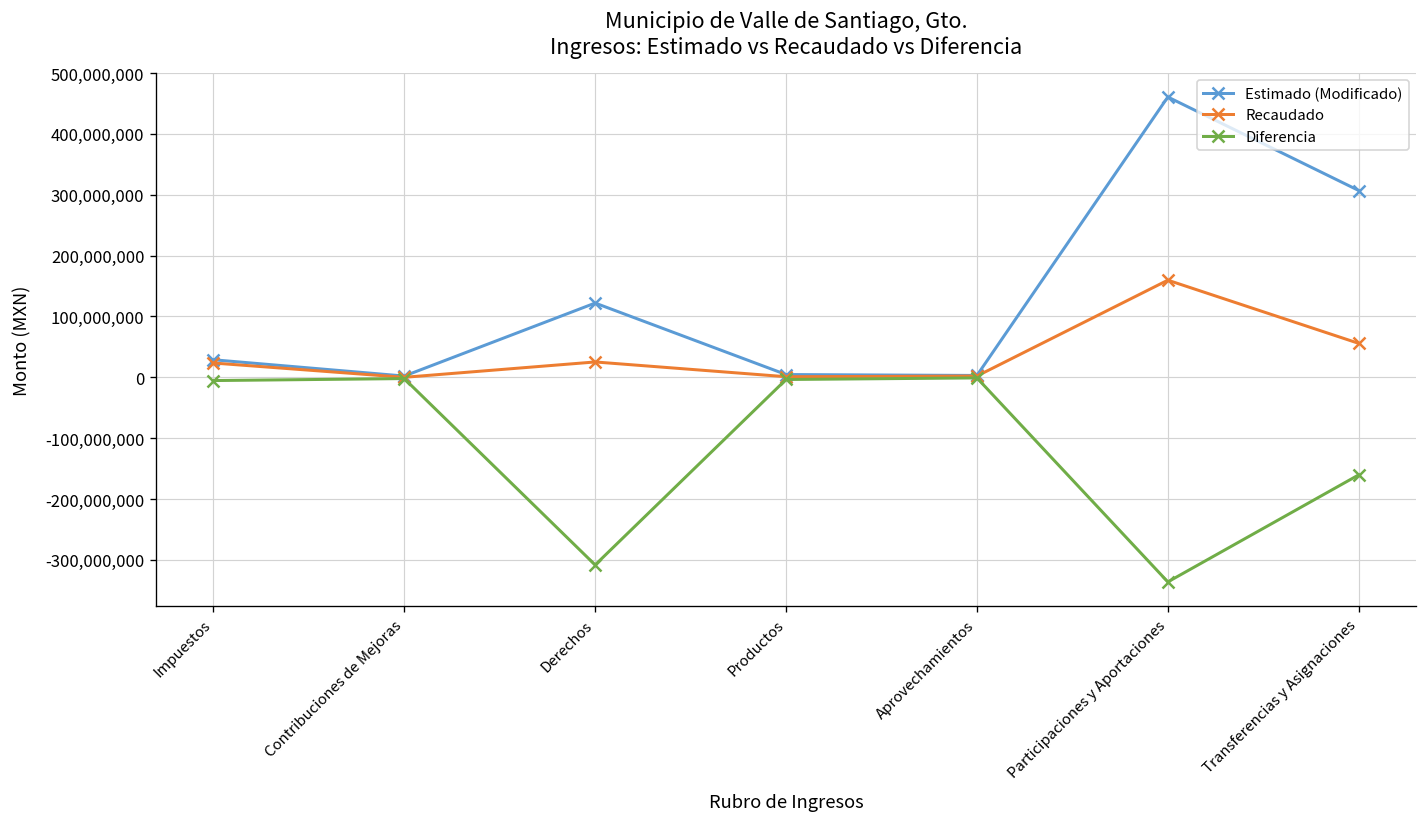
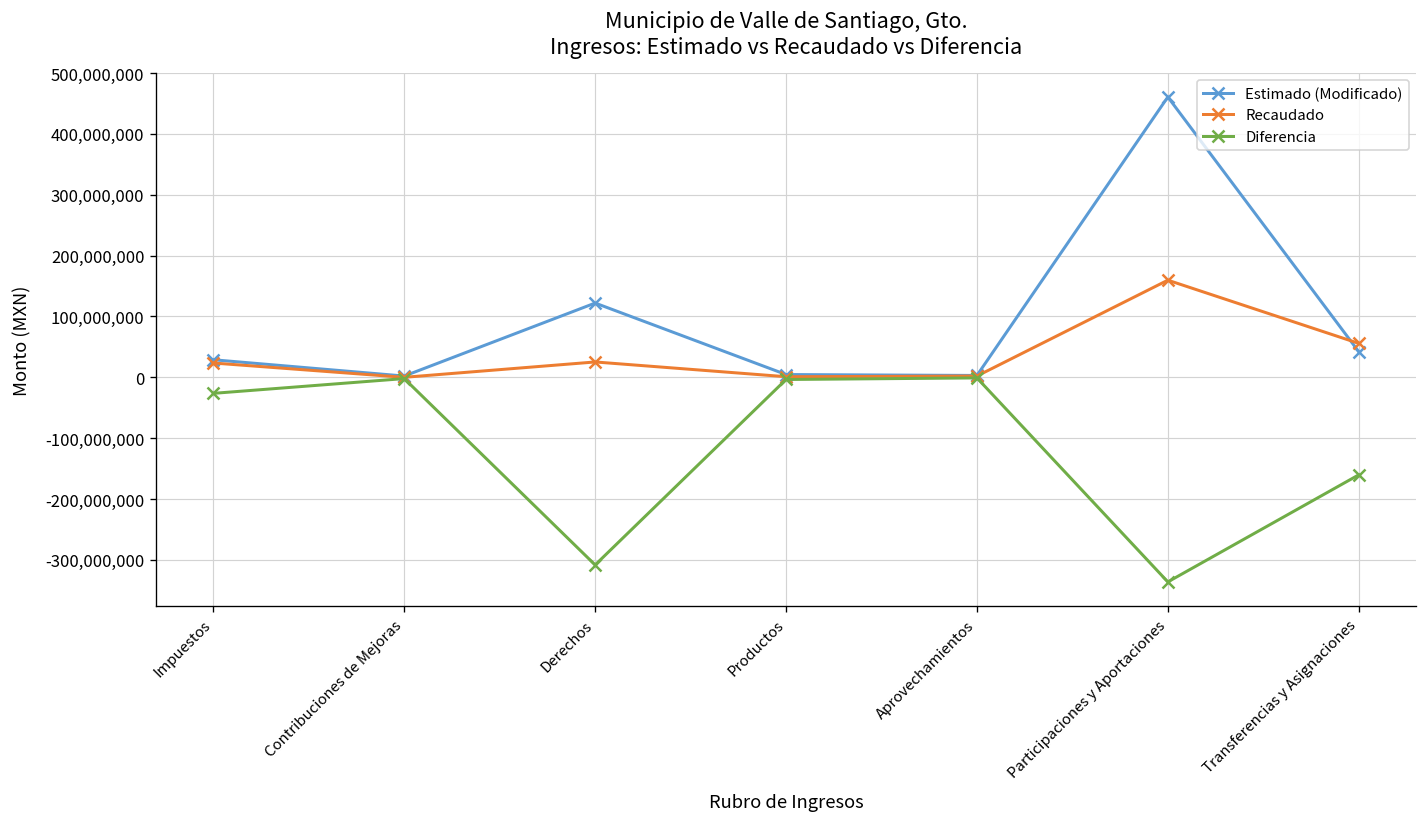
Diferencia, Impuestos: -10,000,000 -> -30,000,000
Estimado (Modificado), Transferencias y Asignaciones: 310,000,000 -> 40,000,000
